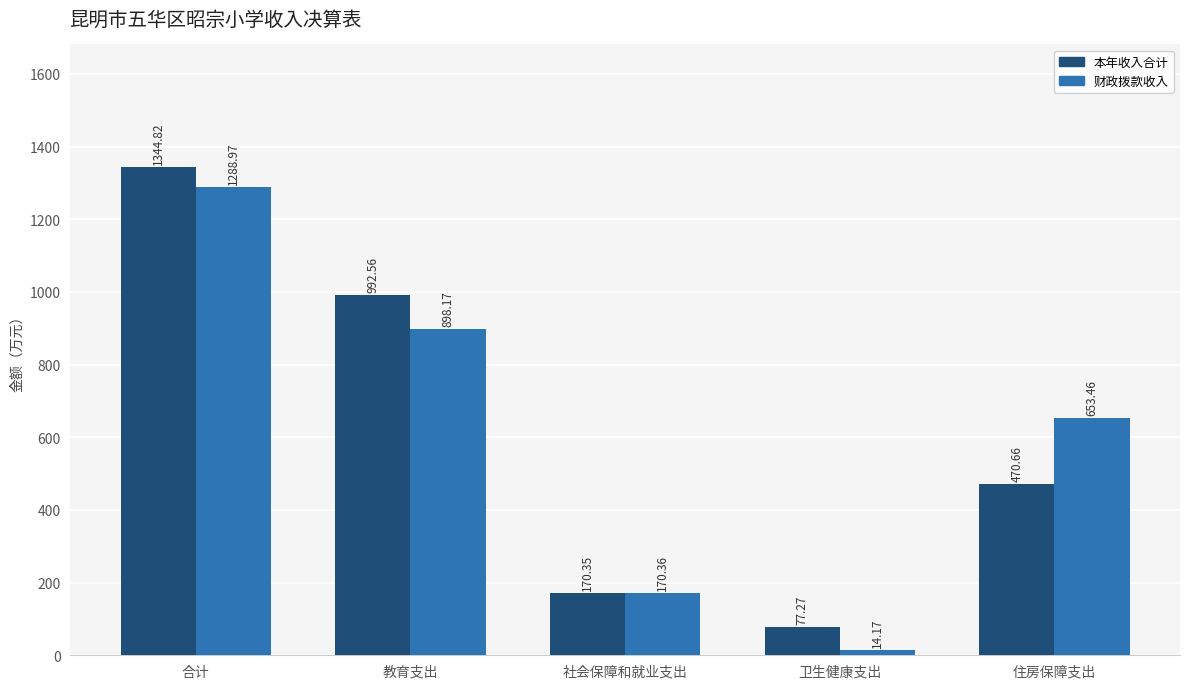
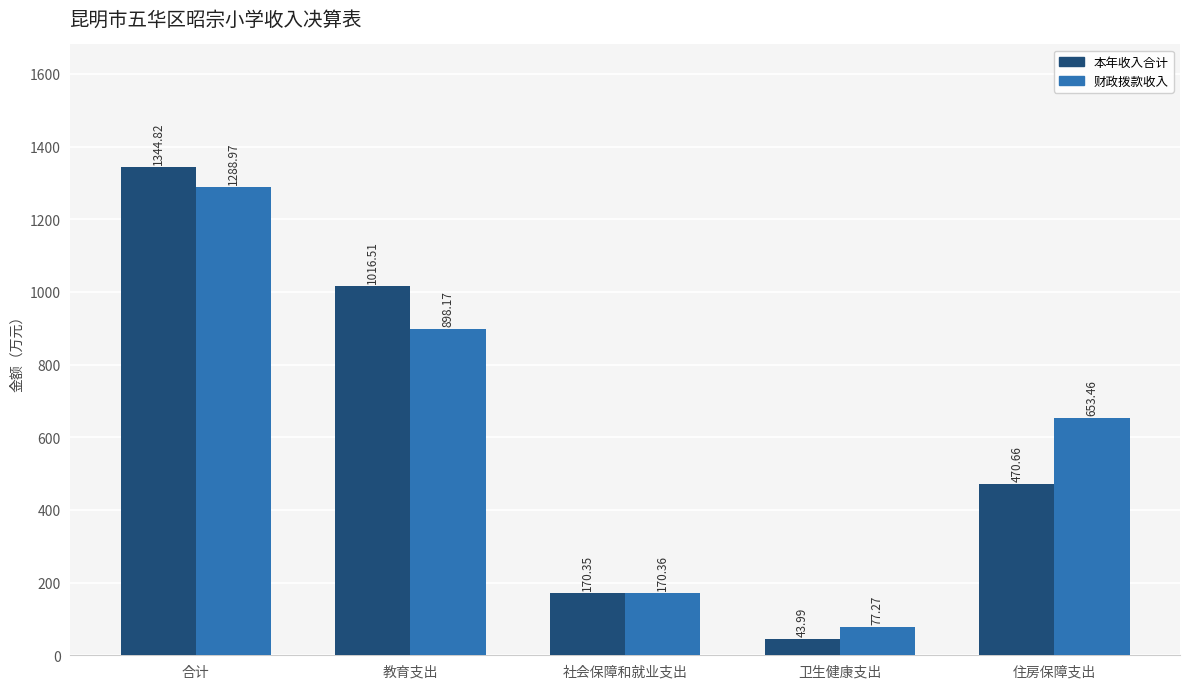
本年收入合计, 教育支出: 992.56 -> 1016.51
本年收入合计, 卫生健康支出: 77.27 -> 43.99
财政拨款收入, 卫生健康支出: 14.17 -> 77.27
